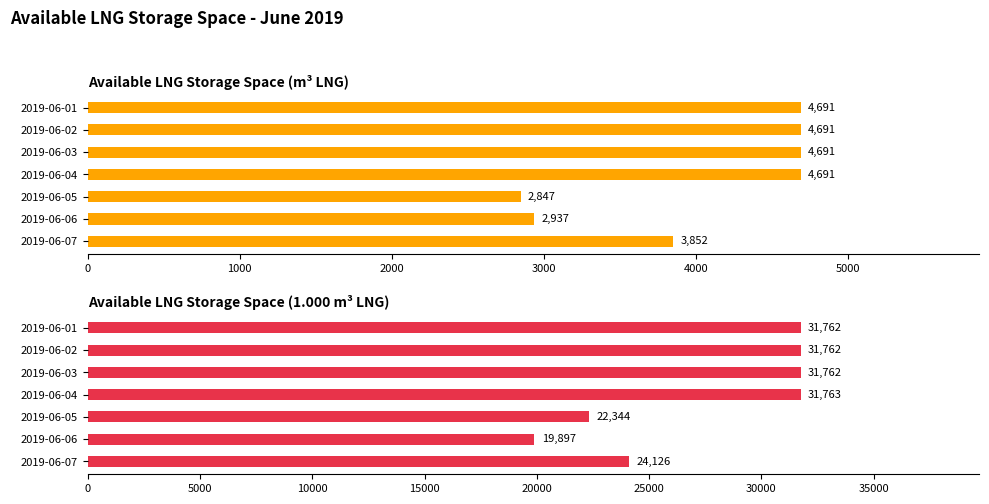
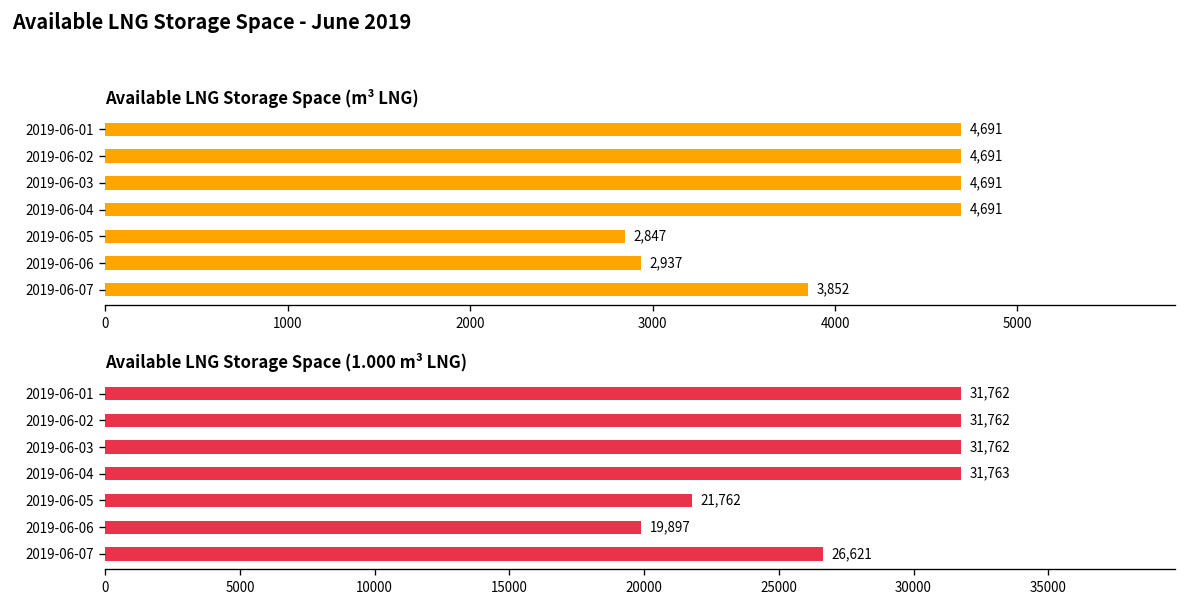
Available LNG Storage Space (1.000 m³ LNG), 2019-06-05: 22,344 -> 21,762
Available LNG Storage Space (1.000 m³ LNG), 2019-06-07: 24,126 -> 26,621
